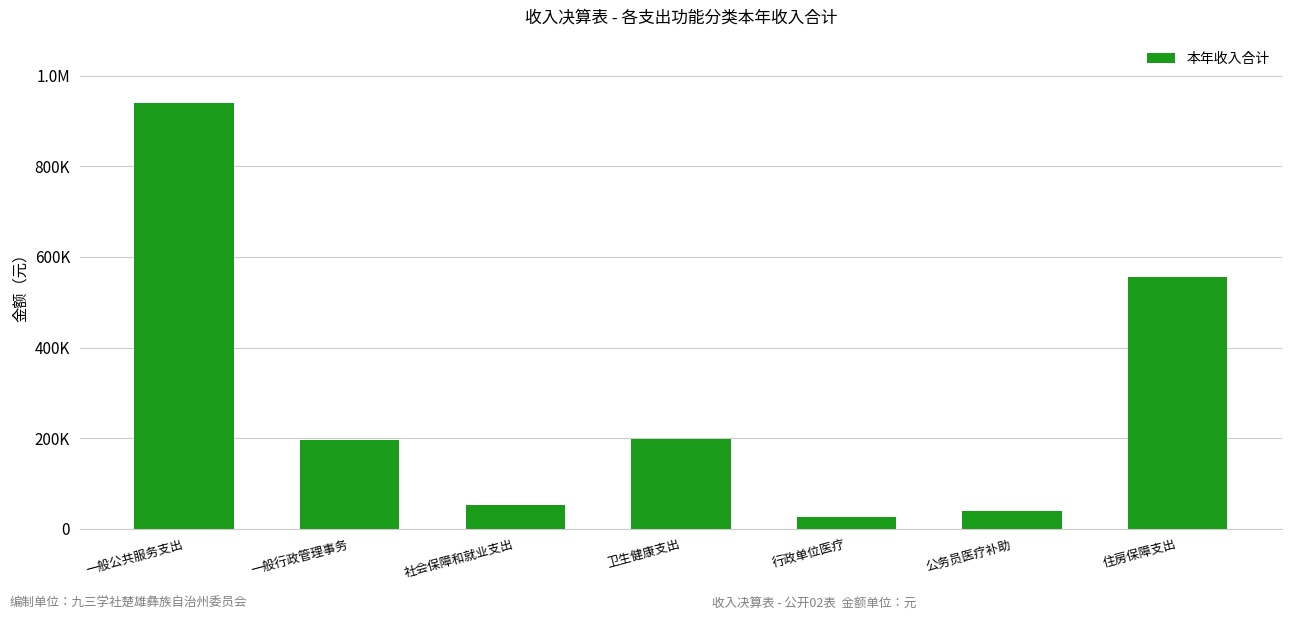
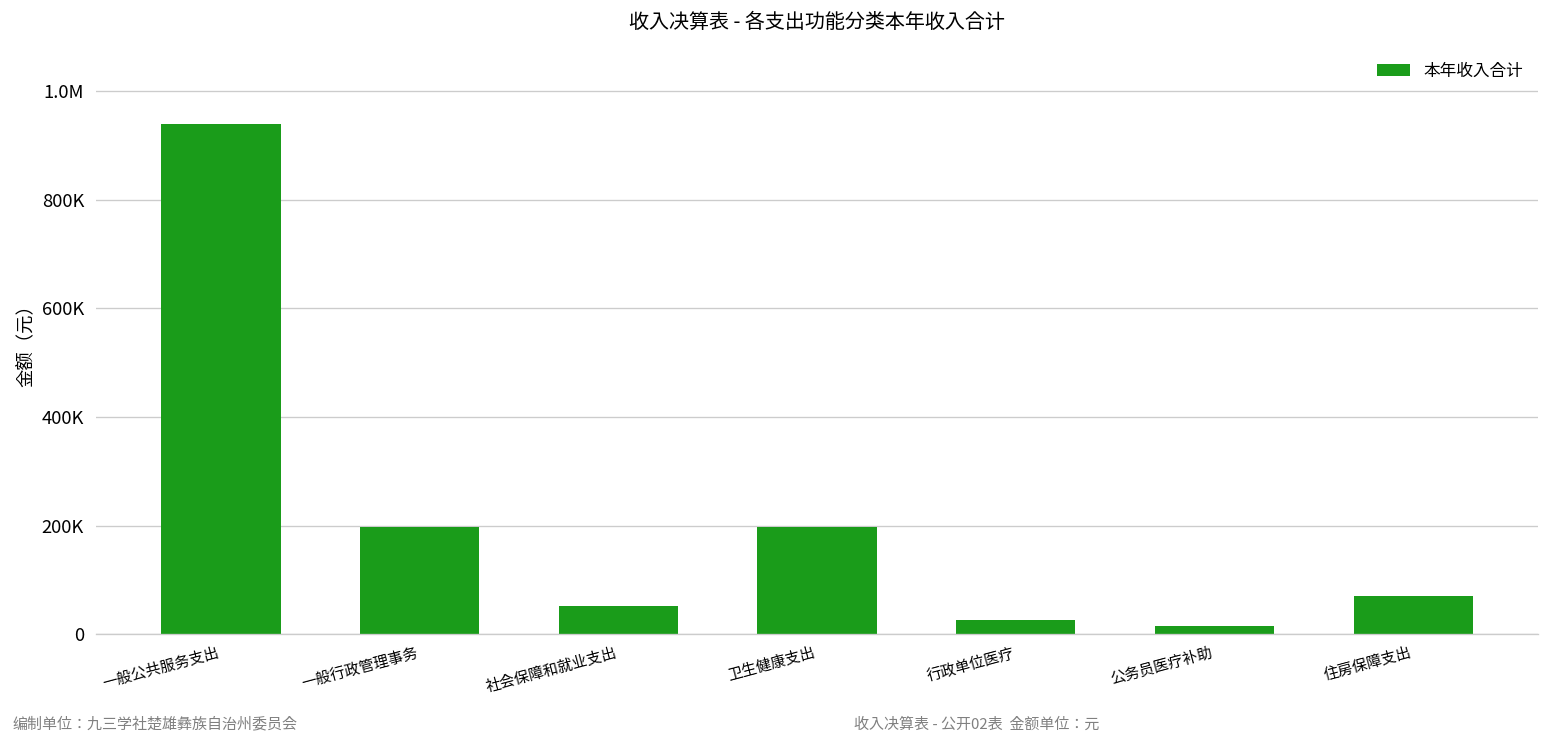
公务员医疗补助: 40000 -> 20000
住房保障支出: 560000 -> 70000
